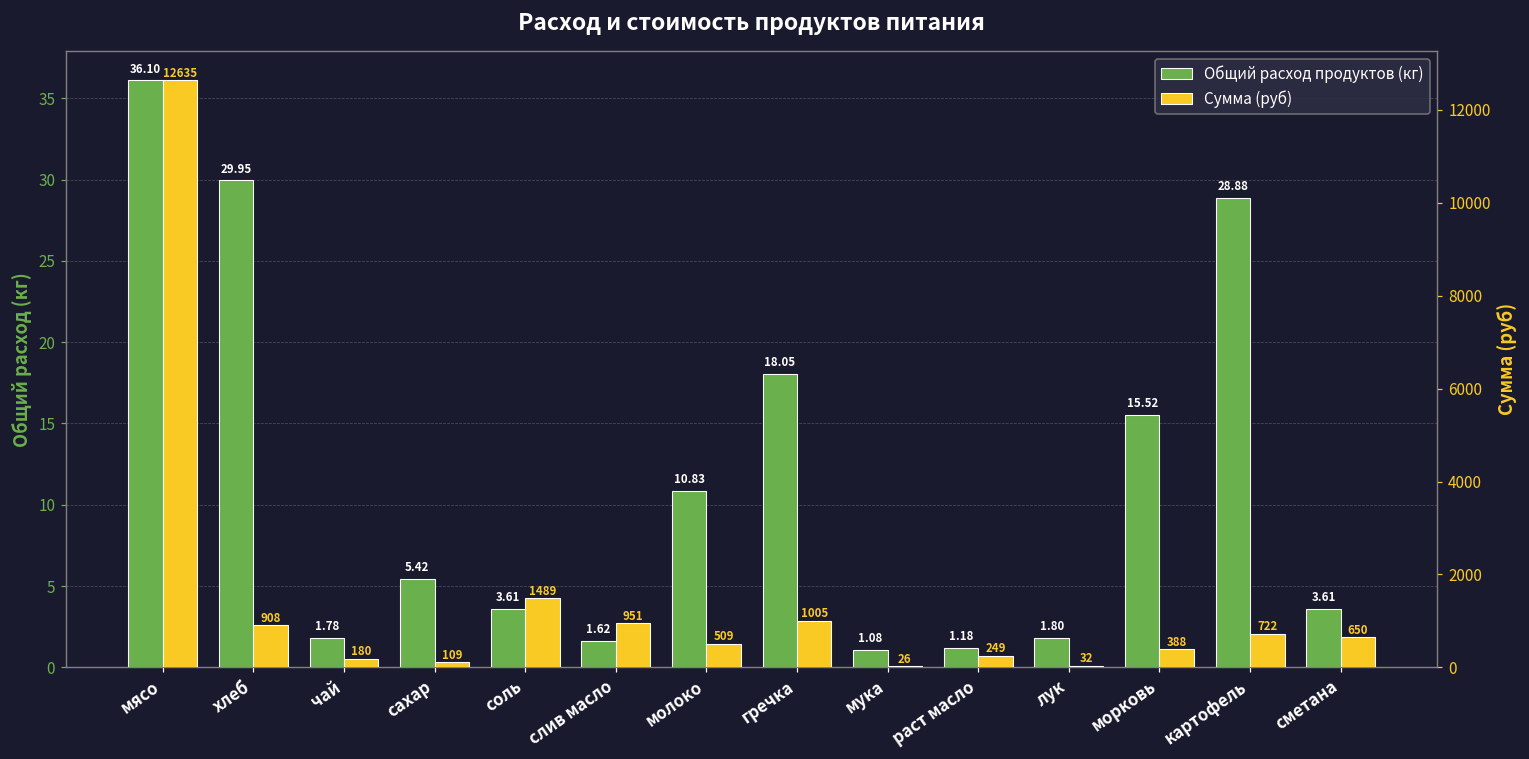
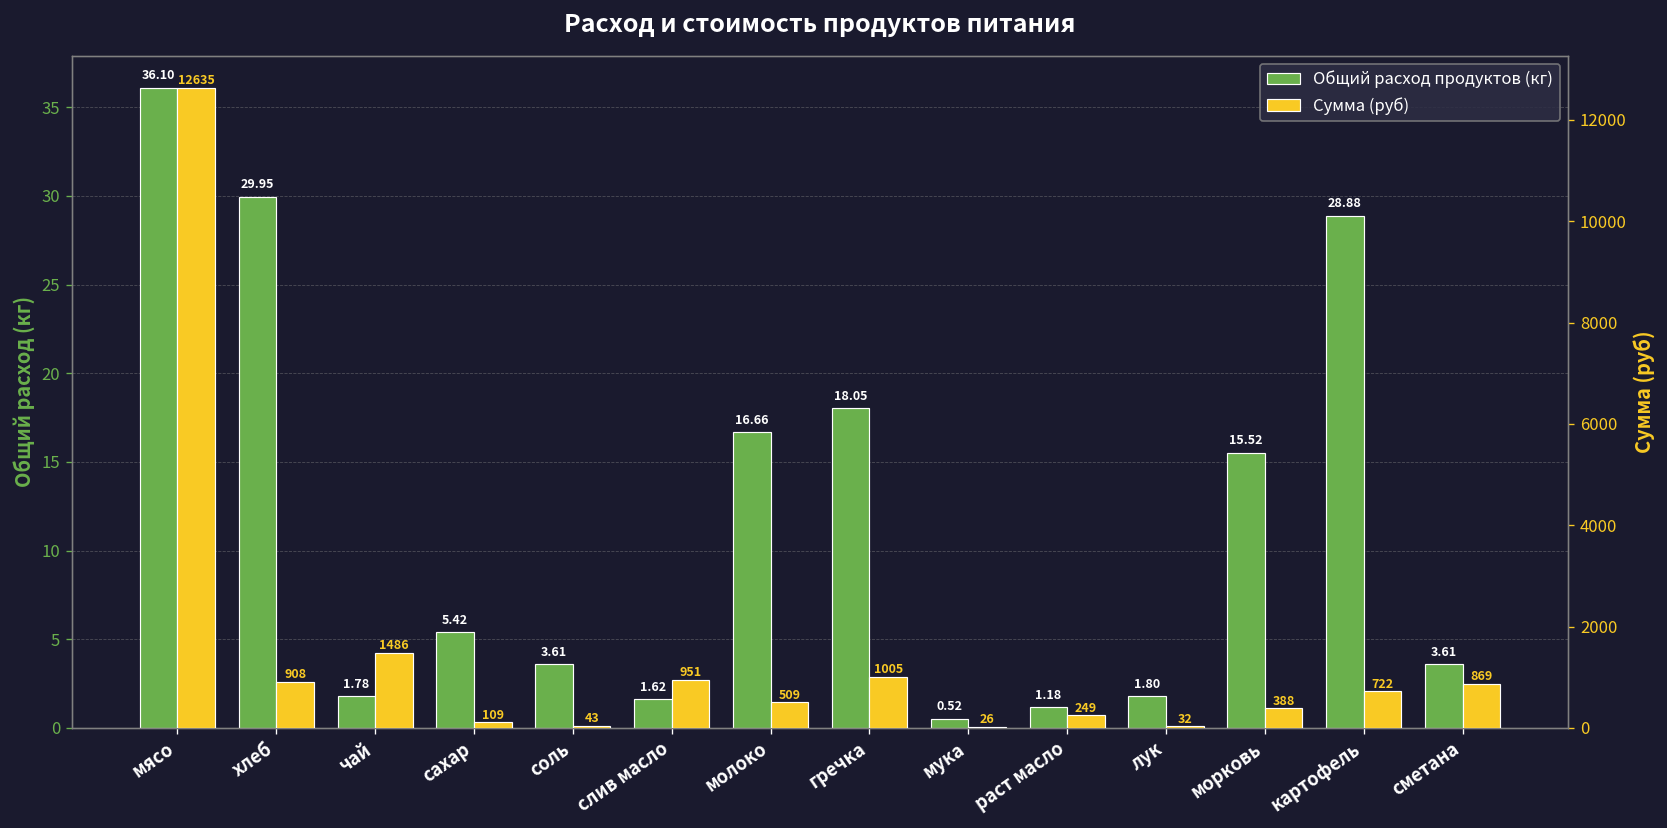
Общий расход продуктов (кг), молоко: 10.83 -> 16.66
Общий расход продуктов (кг), мука: 1.08 -> 0.52
Сумма (руб), чай: 180 -> 1486
Сумма (руб), соль: 1489 -> 43
Сумма (руб), сметана: 650 -> 869
